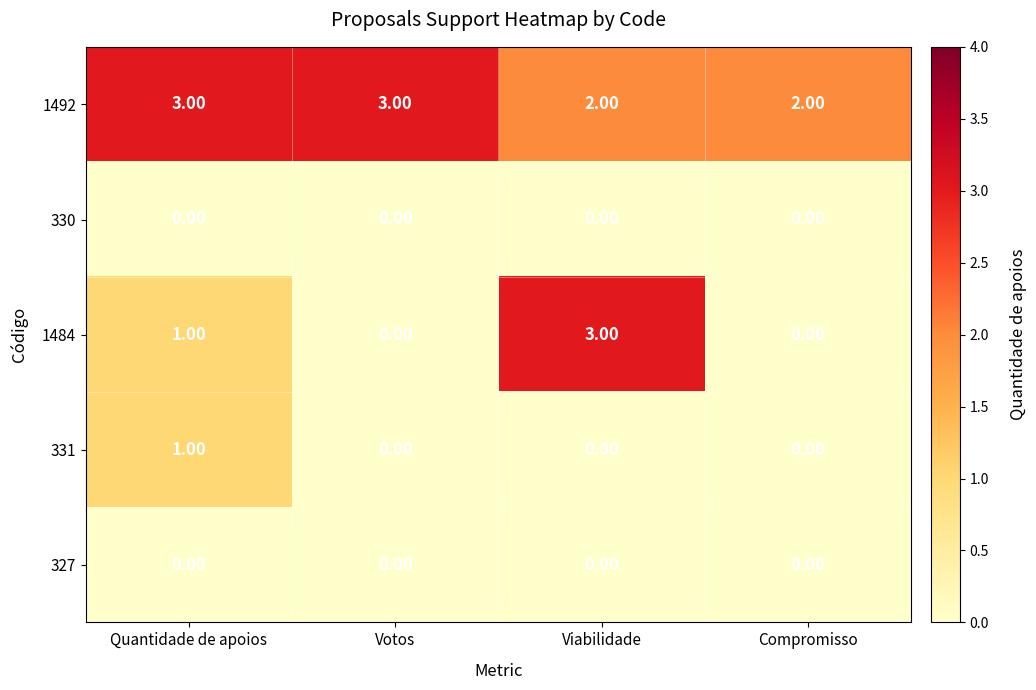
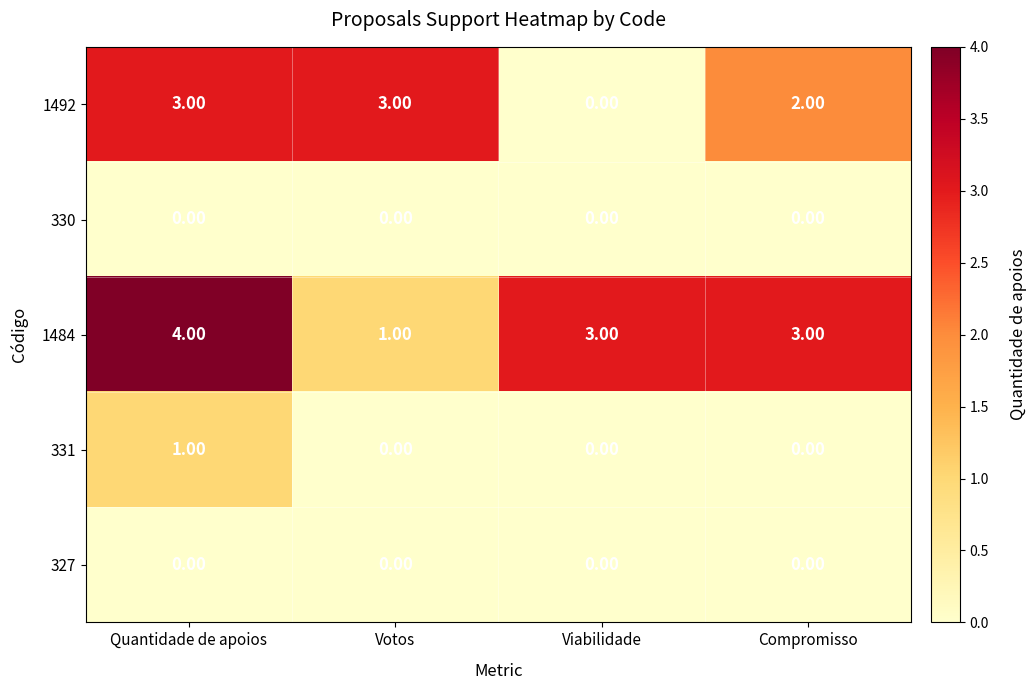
1492, Viabilidade: 2.00 -> 0.00
1484, Quantidade de apoios: 1.00 -> 4.00
1484, Votos: 0.00 -> 1.00
1484, Compromisso: 0.00 -> 3.00
